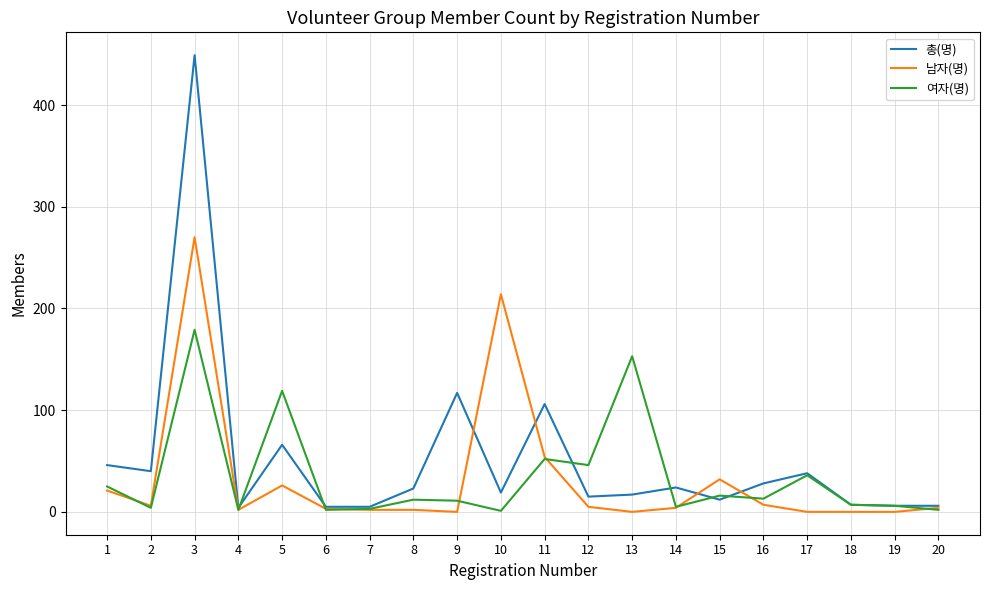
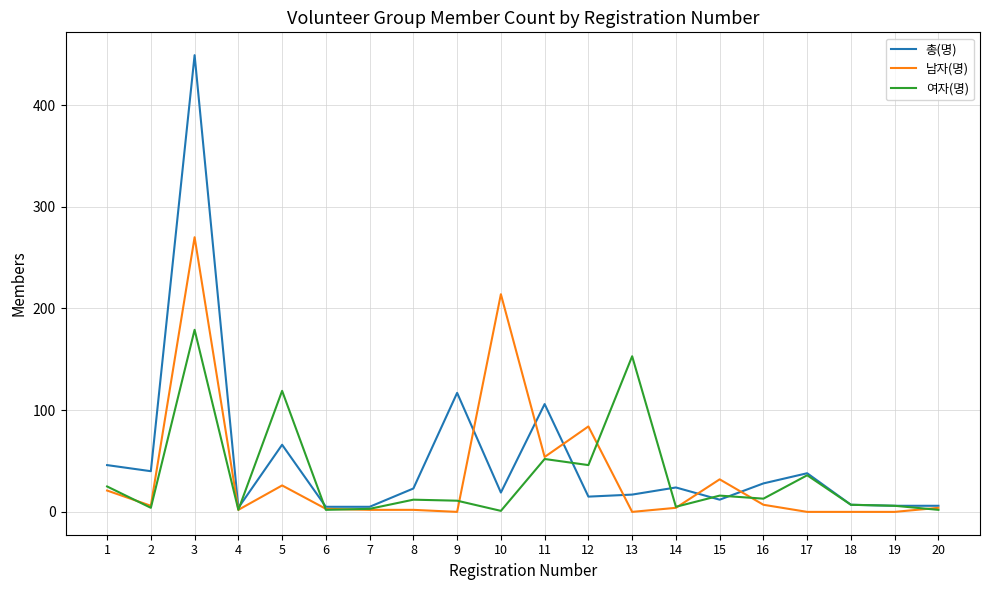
남자(명), 12: 5 -> 84
